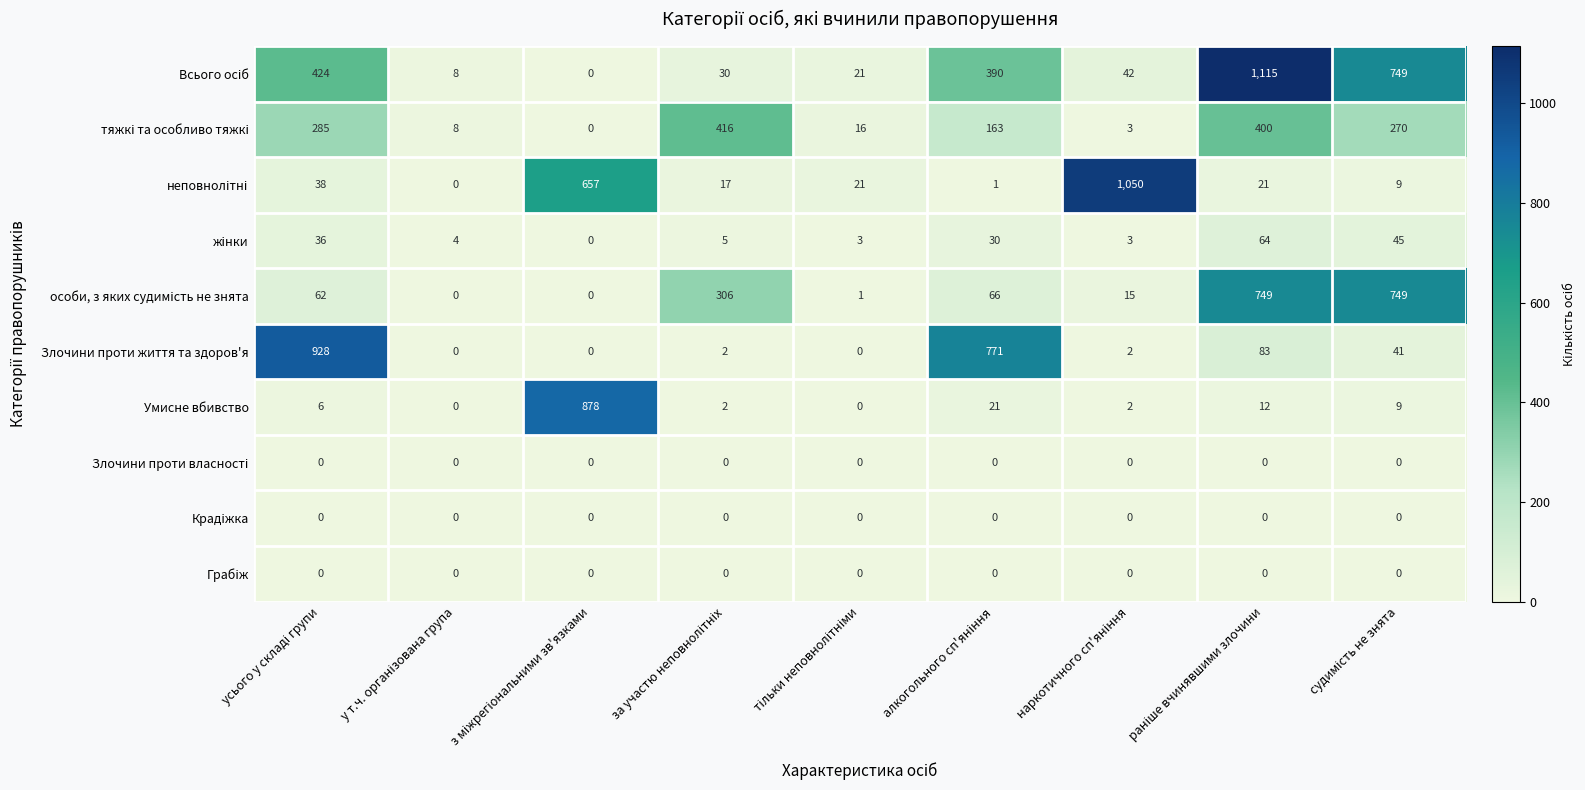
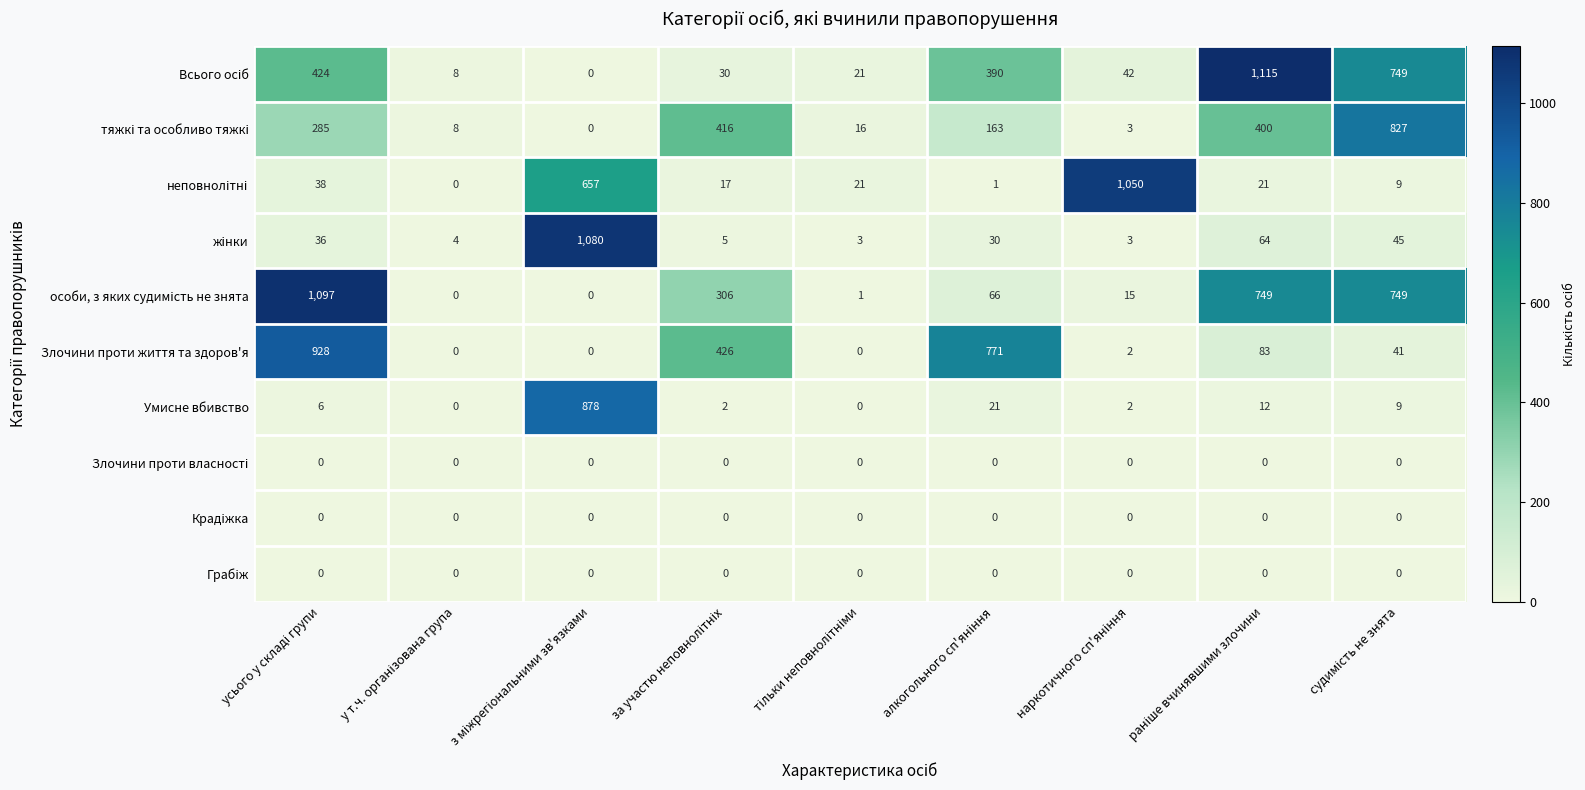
тяжкі та особливо тяжкі, судимість не знята: 270 -> 827
жінки, з міжрегіональними зв'язками: 0 -> 1,080
особи, з яких судимість не знята, усього у складі групи: 62 -> 1,097
Злочини проти життя та здоров'я, за участю неповнолітніх: 2 -> 426
